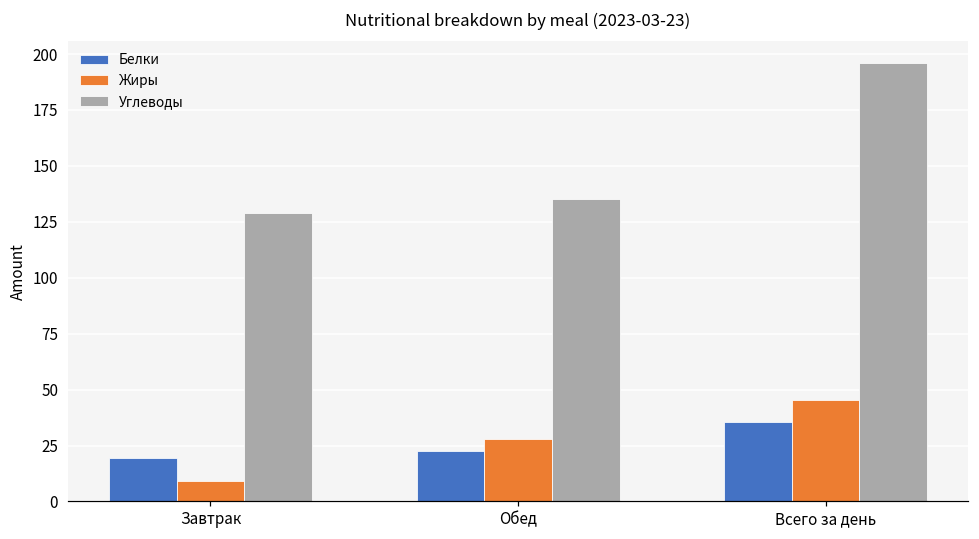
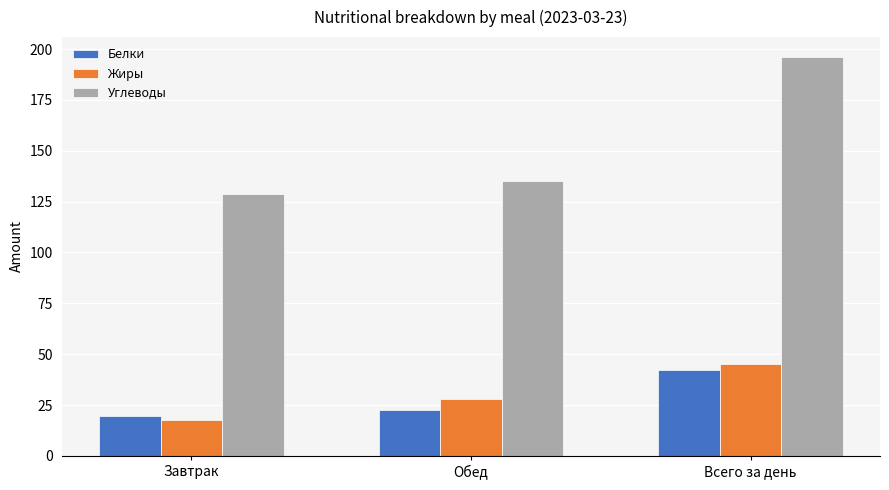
Жиры, Завтрак: 9 -> 17
Белки, Всего за день: 36 -> 42
